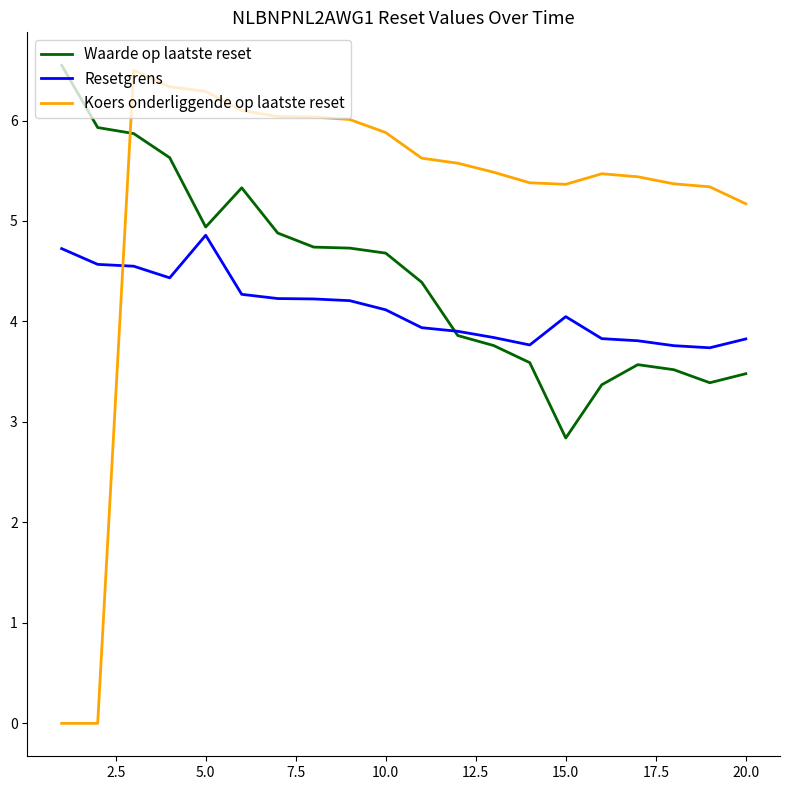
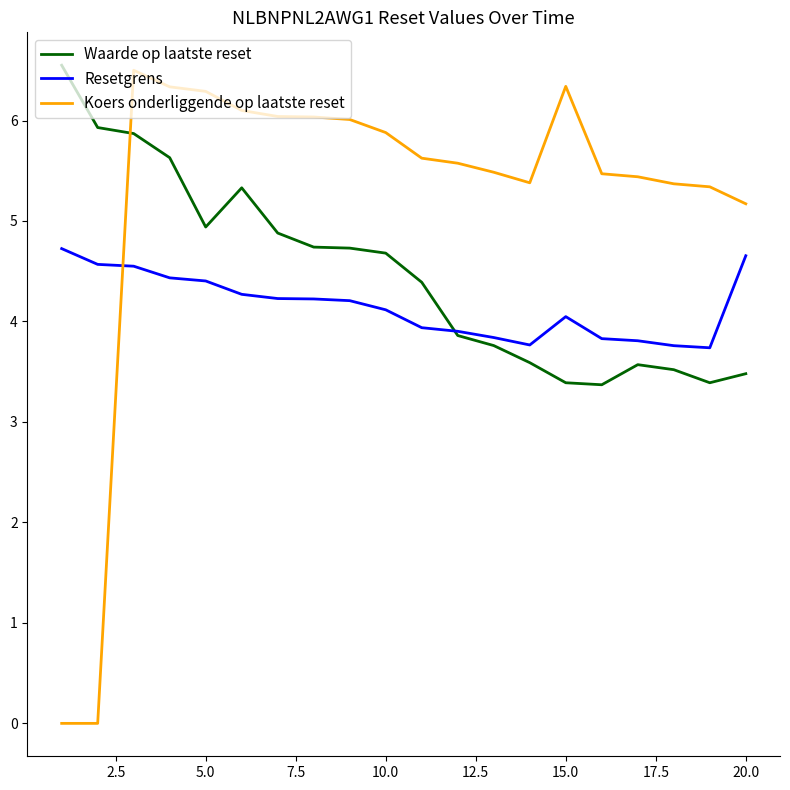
Resetgrens, 5.0: 4.86 -> 4.40
Waarde op laatste reset, 15.0: 2.84 -> 3.39
Koers onderliggende op laatste reset, 15.0: 5.37 -> 6.34
Resetgrens, 20.0: 3.83 -> 4.65
